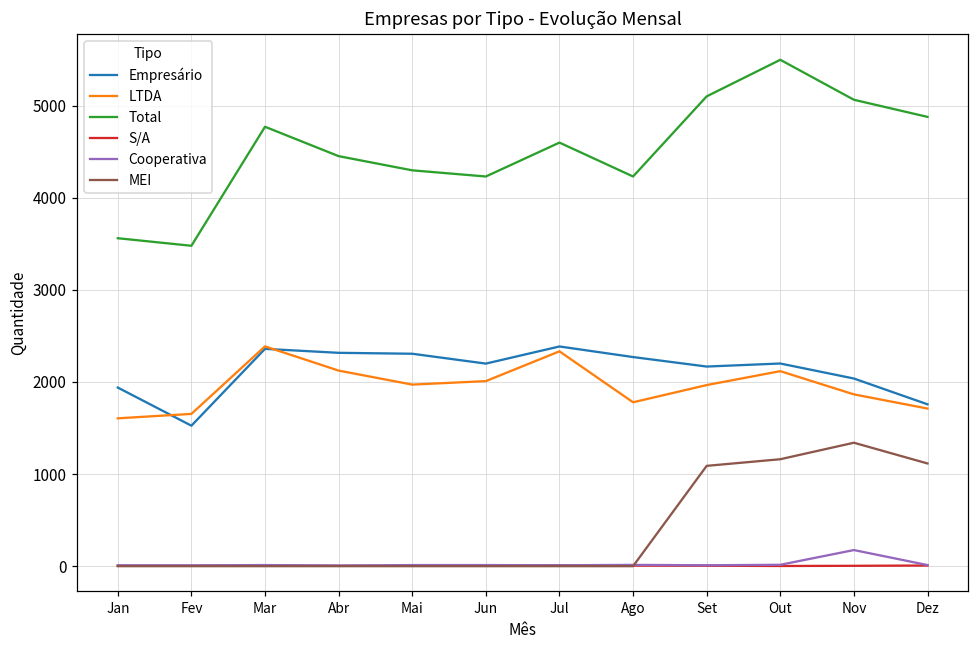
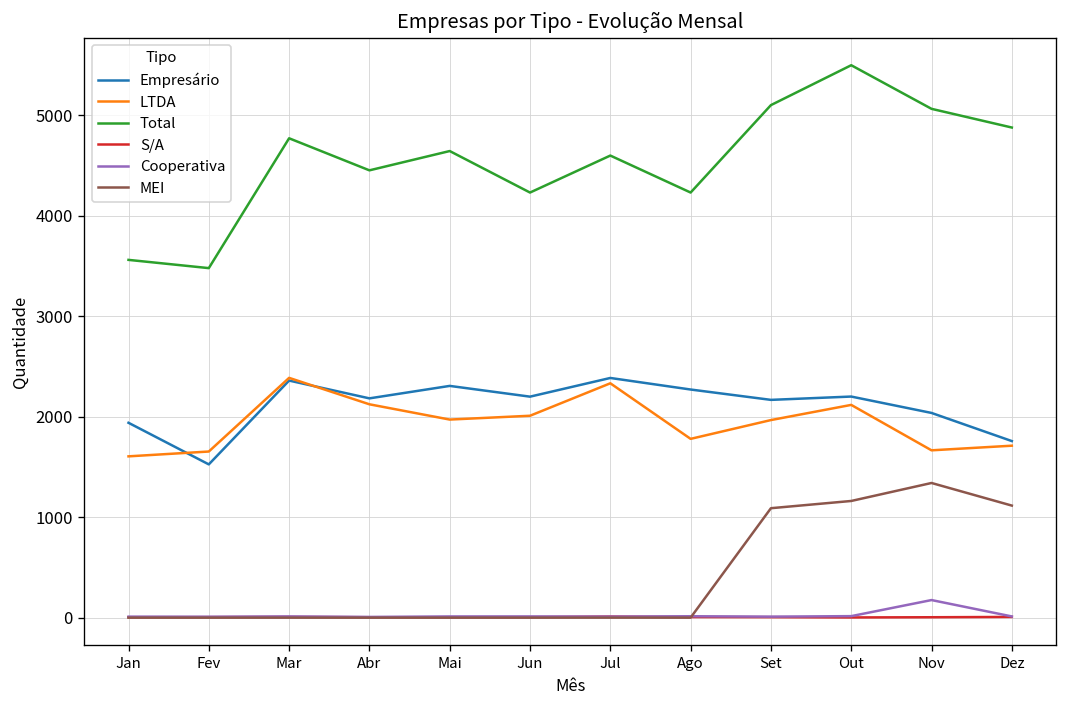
Empresário, Abr: 2300 -> 2200
Total, Mai: 4300 -> 4600
LTDA, Nov: 1900 -> 1700
